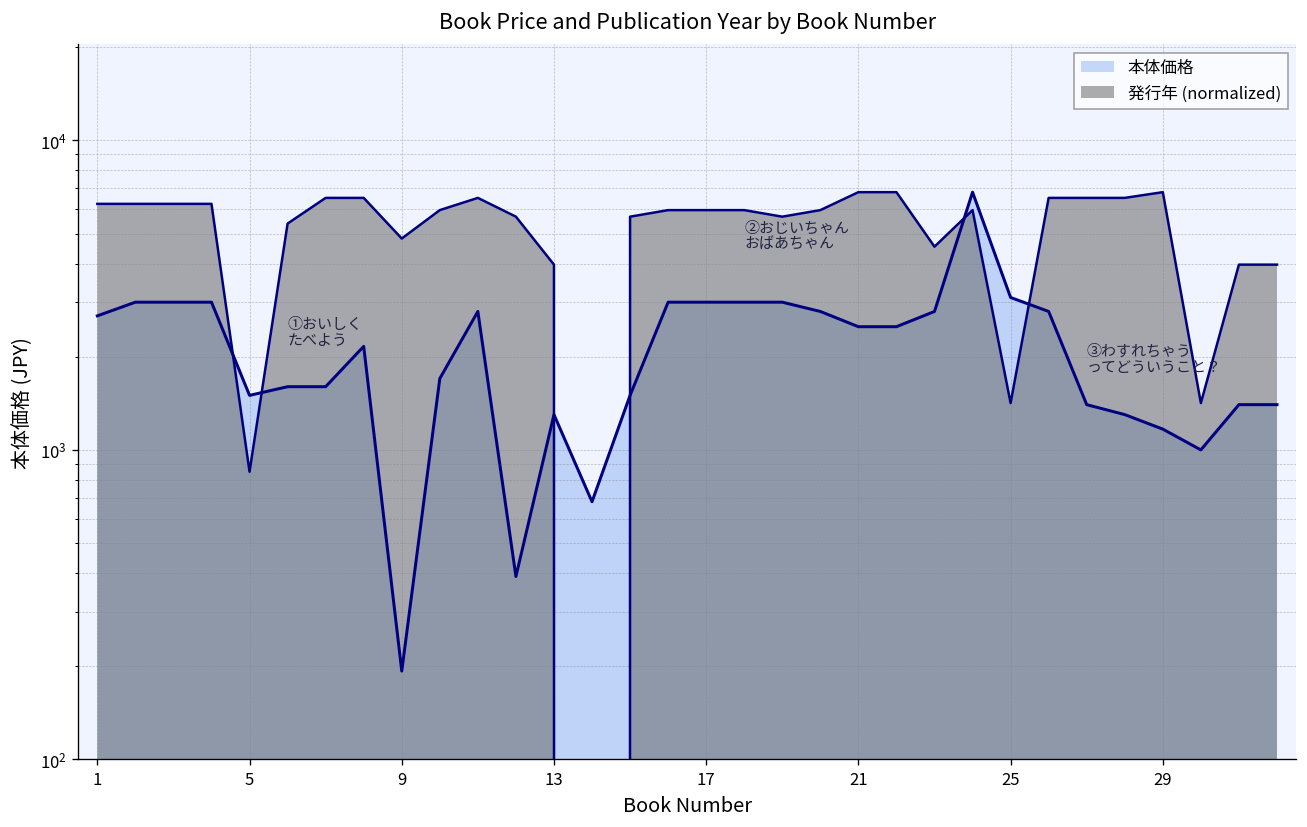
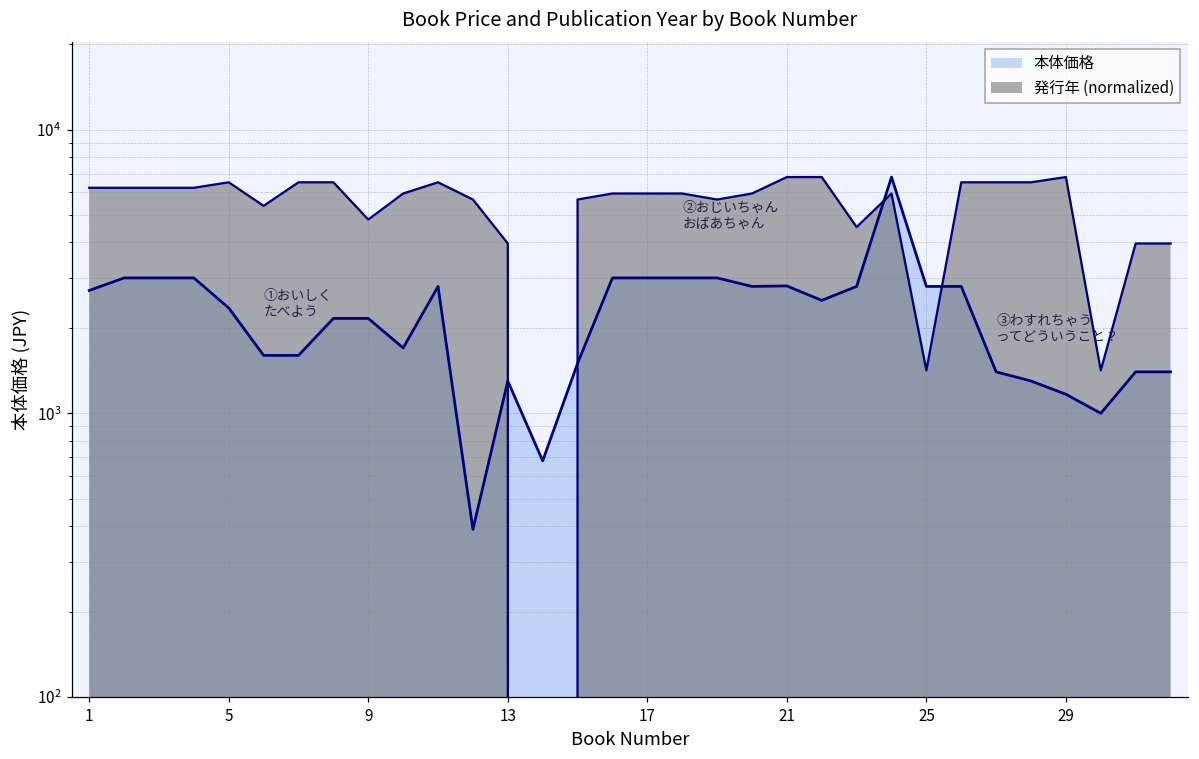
本体価格, 5: 1500 -> 2400
発行年 (normalized), 5: 850 -> 6500
本体価格, 9: 190 -> 2200
本体価格, 21: 2500 -> 2800
本体価格, 25: 3100 -> 2800
